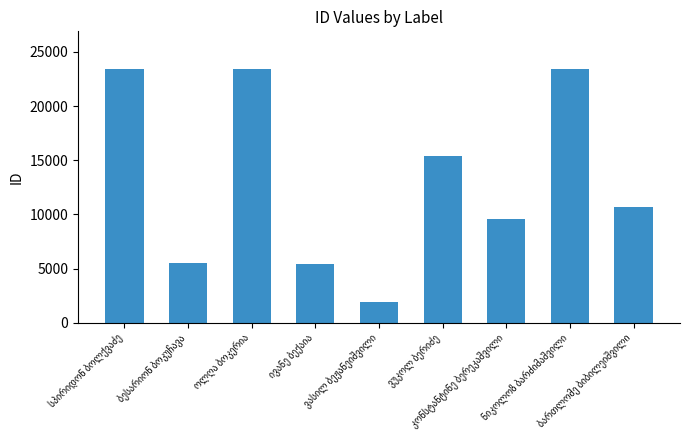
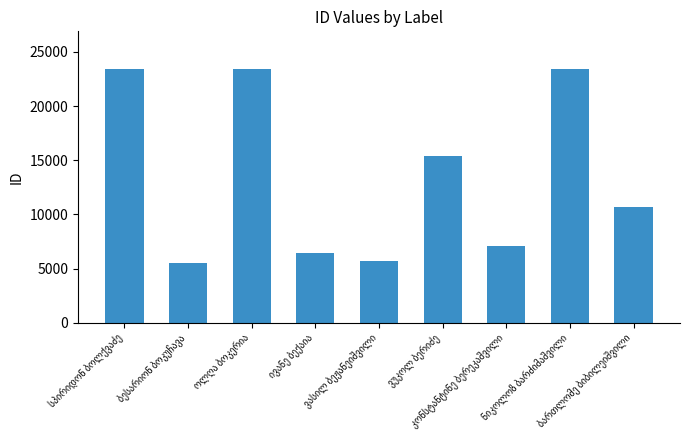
ივანე ბექაია: 5500 -> 6400
ვასილ ბეჟანეიშვილი: 1900 -> 5700
კონსტანტინე ბერეკაშვილი: 9600 -> 7100
